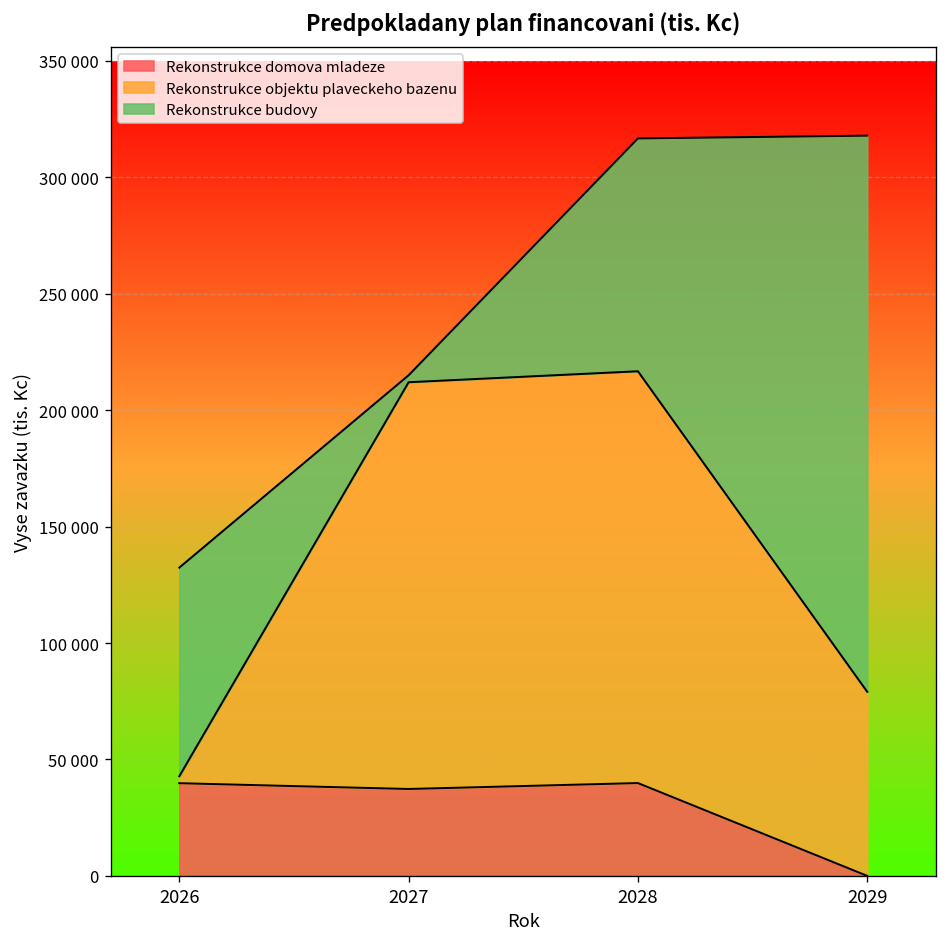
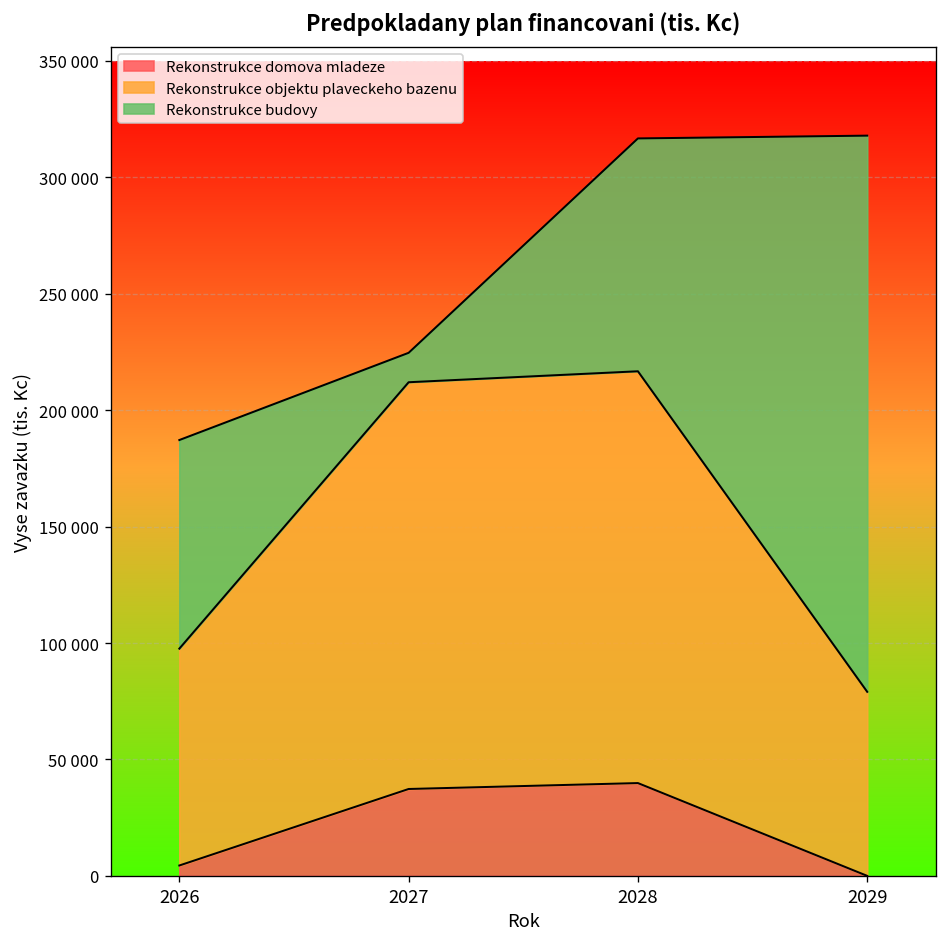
Rekonstrukce domova mladeze, 2026: 40000 -> 4000
Rekonstrukce objektu plaveckeho bazenu, 2026: 3000 -> 93000
Rekonstrukce budovy, 2027: 3000 -> 13000
